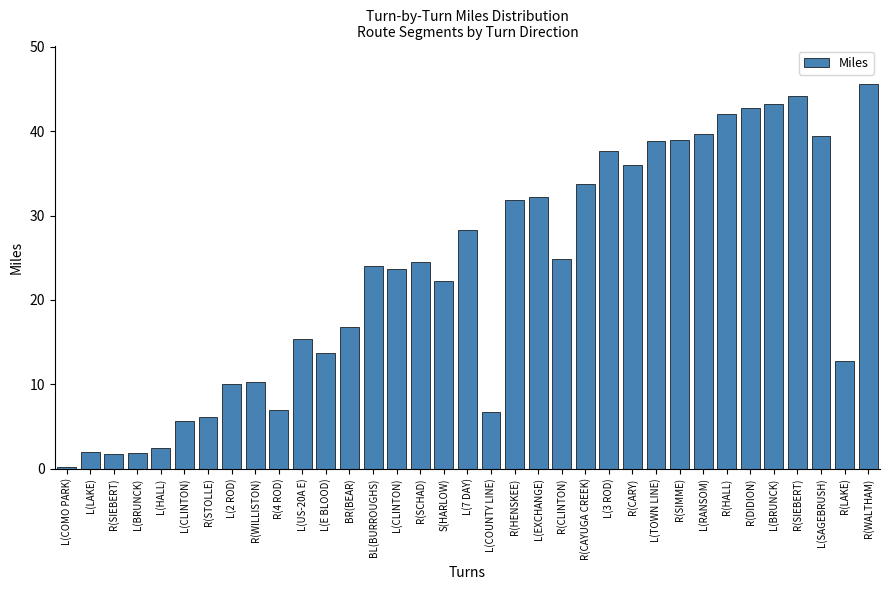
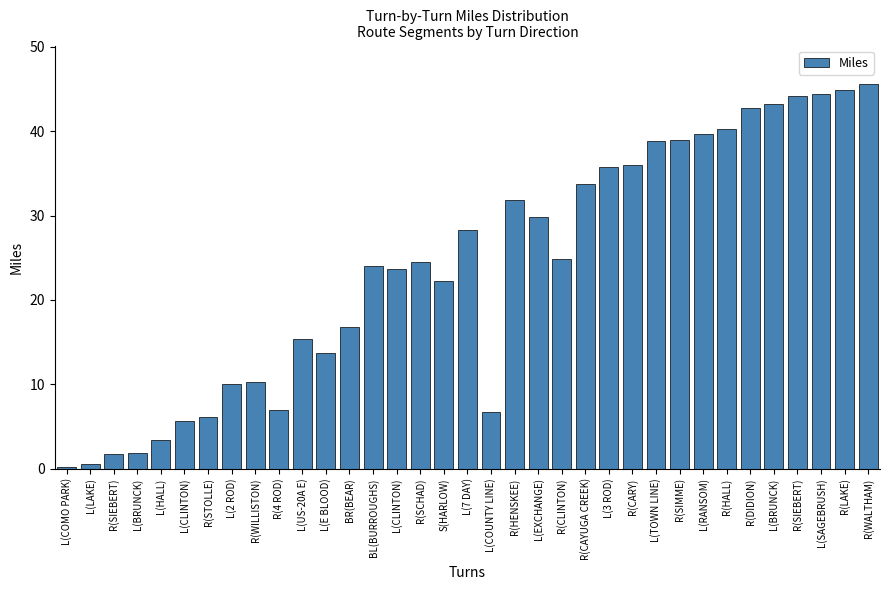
L(LAKE): 2 -> 1
L(HALL): 2 -> 3
L(EXCHANGE): 32 -> 30
L(3 ROD): 38 -> 36
R(HALL): 42 -> 40
L(SAGEBRUSH): 39 -> 44
R(LAKE): 13 -> 45
